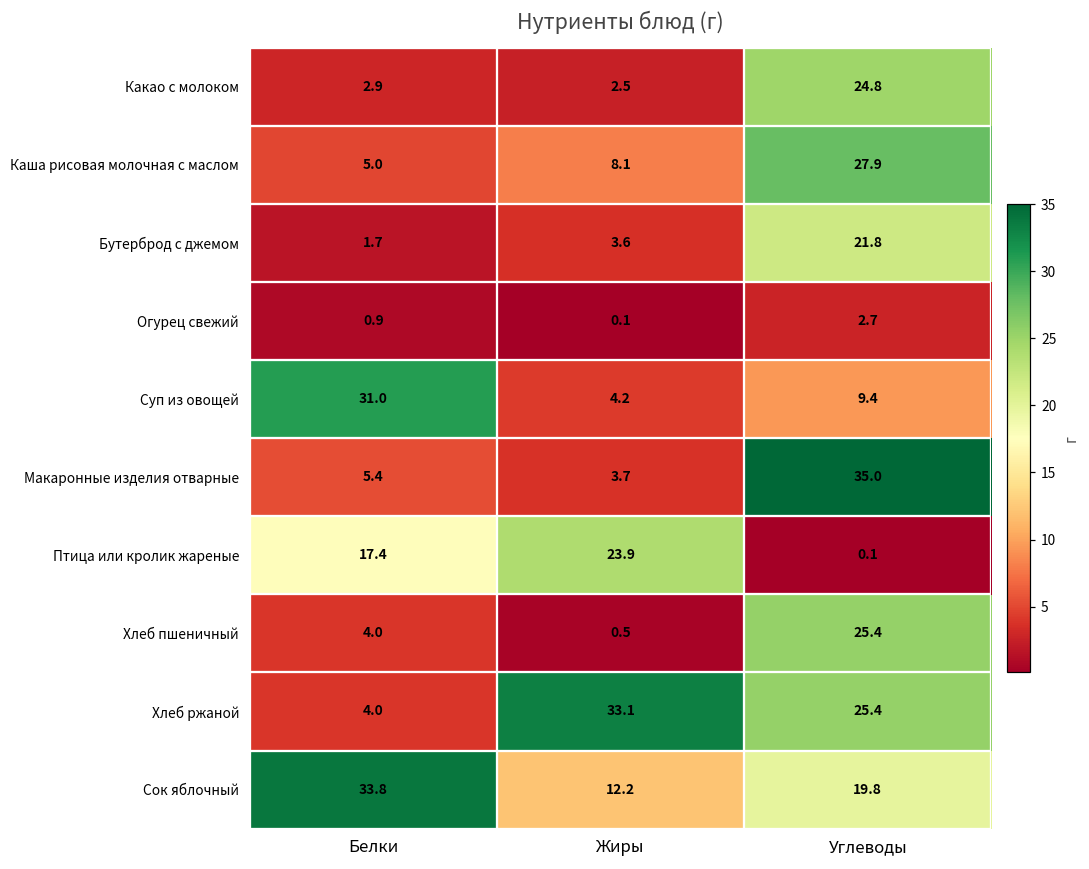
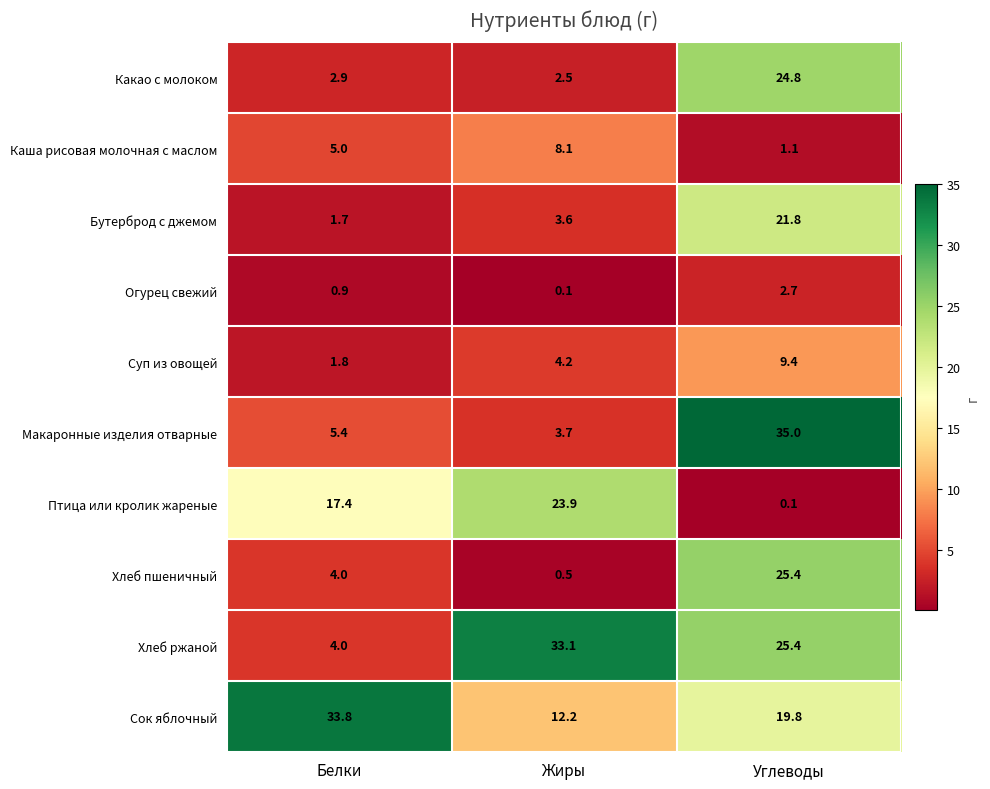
Каша рисовая молочная с маслом, Углеводы: 27.9 -> 1.1
Суп из овощей, Белки: 31.0 -> 1.8
